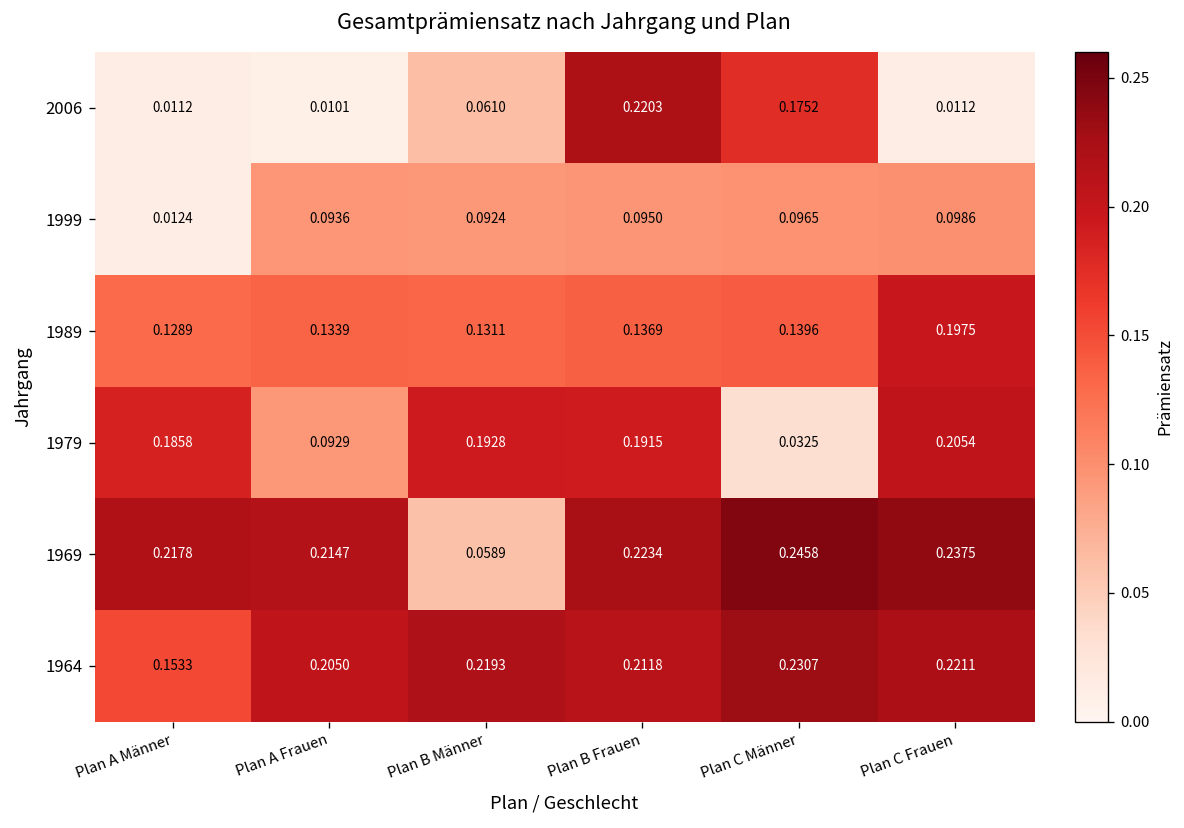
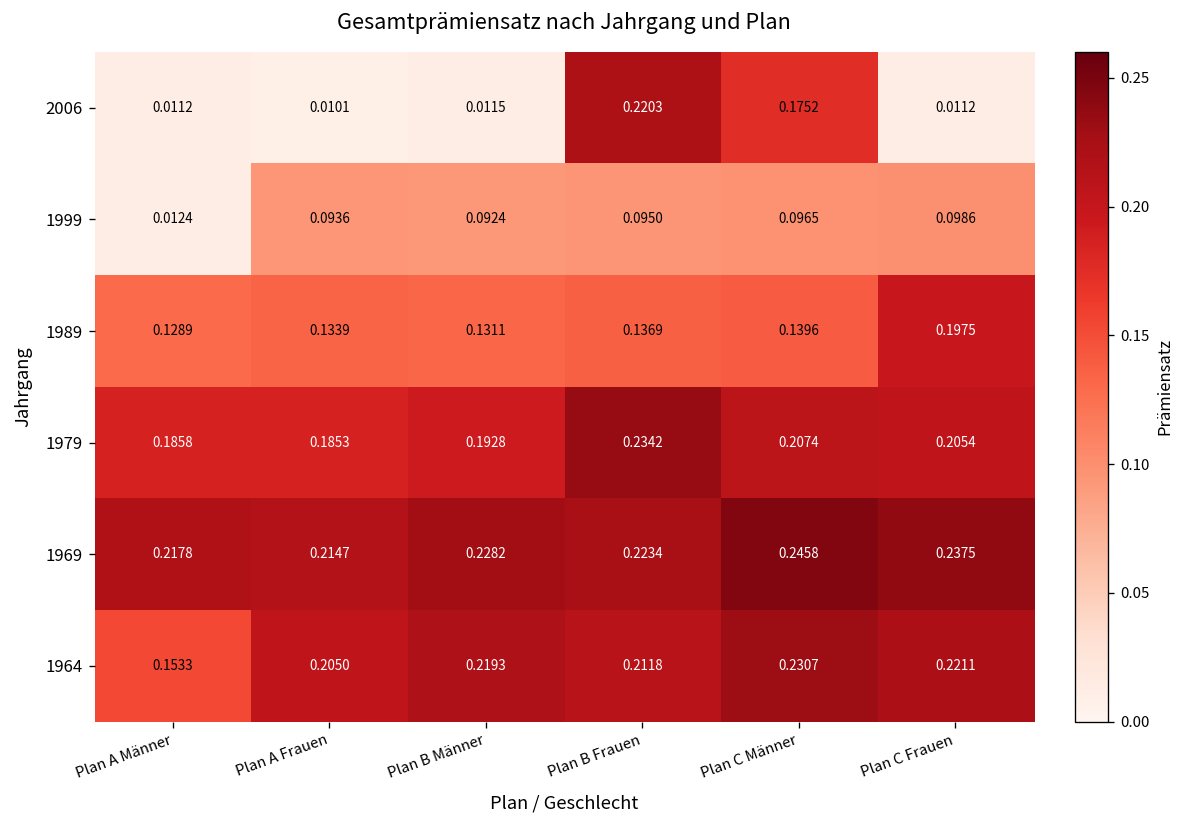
2006, Plan B Männer: 0.0610 -> 0.0115
1979, Plan A Frauen: 0.0929 -> 0.1853
1979, Plan B Frauen: 0.1915 -> 0.2342
1979, Plan C Männer: 0.0325 -> 0.2074
1969, Plan B Männer: 0.0589 -> 0.2282
